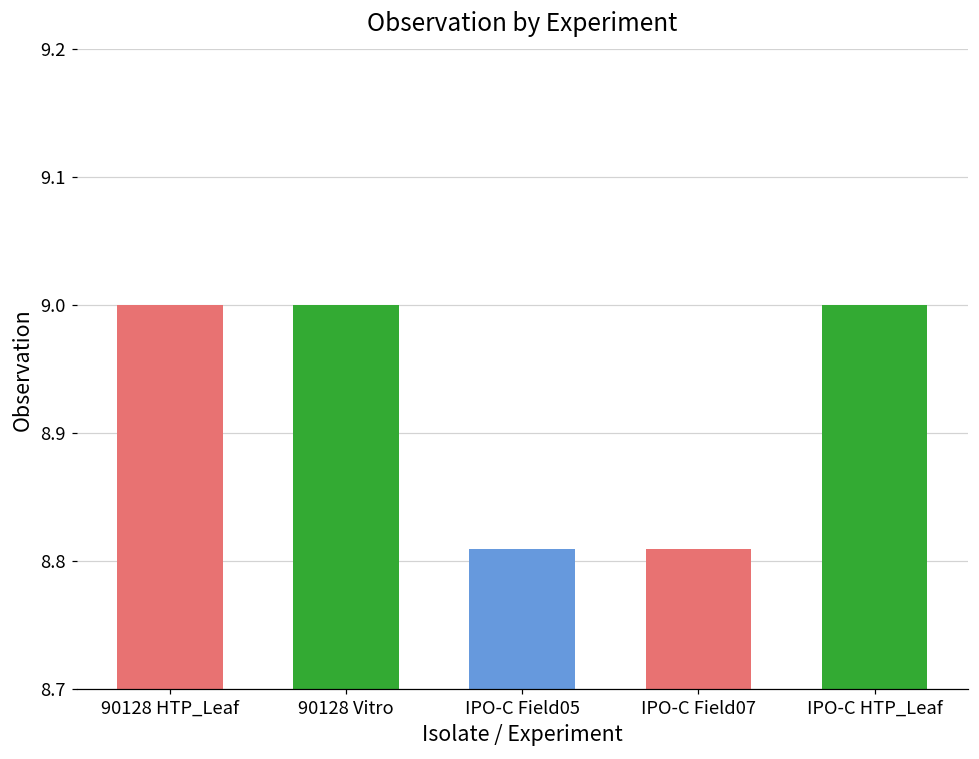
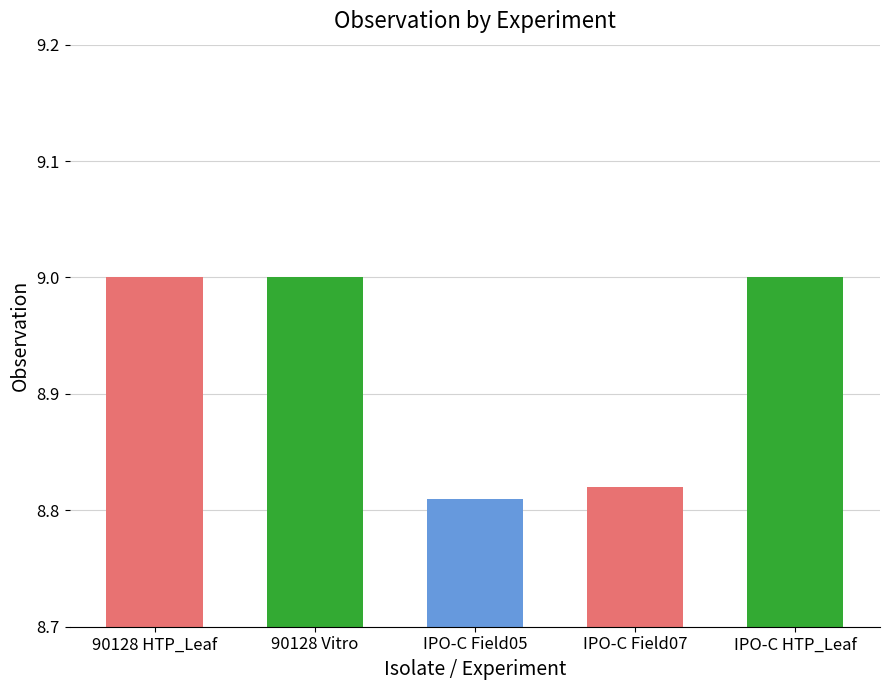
IPO-C Field07: 8.81 -> 8.82
